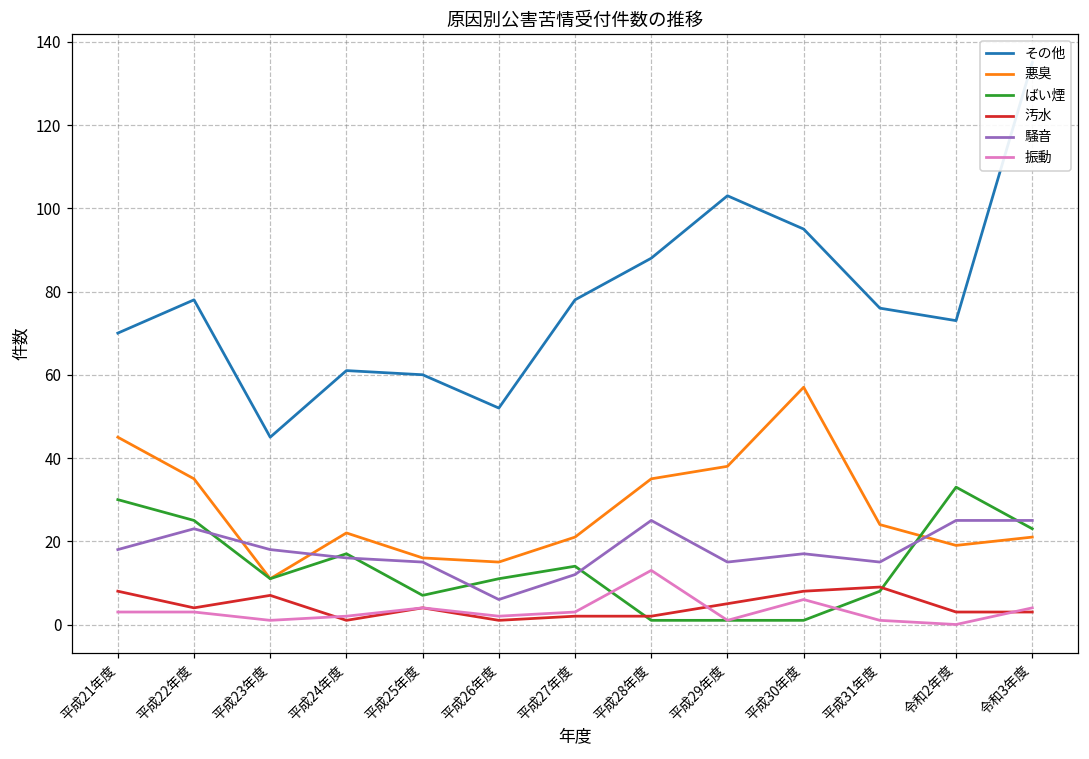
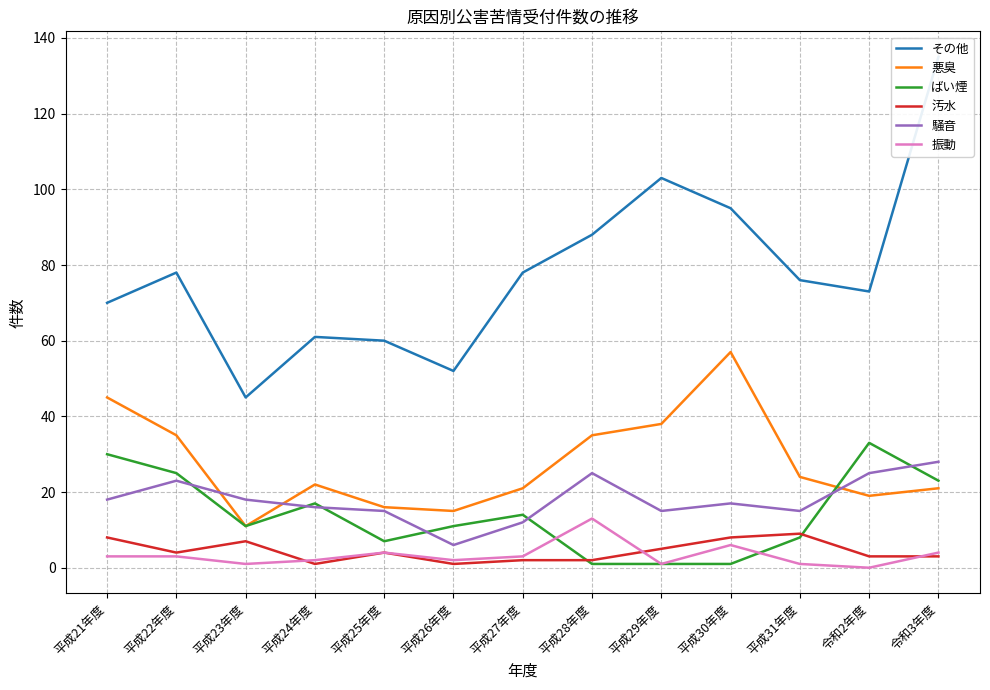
騒音, 令和3年度: 25 -> 28
